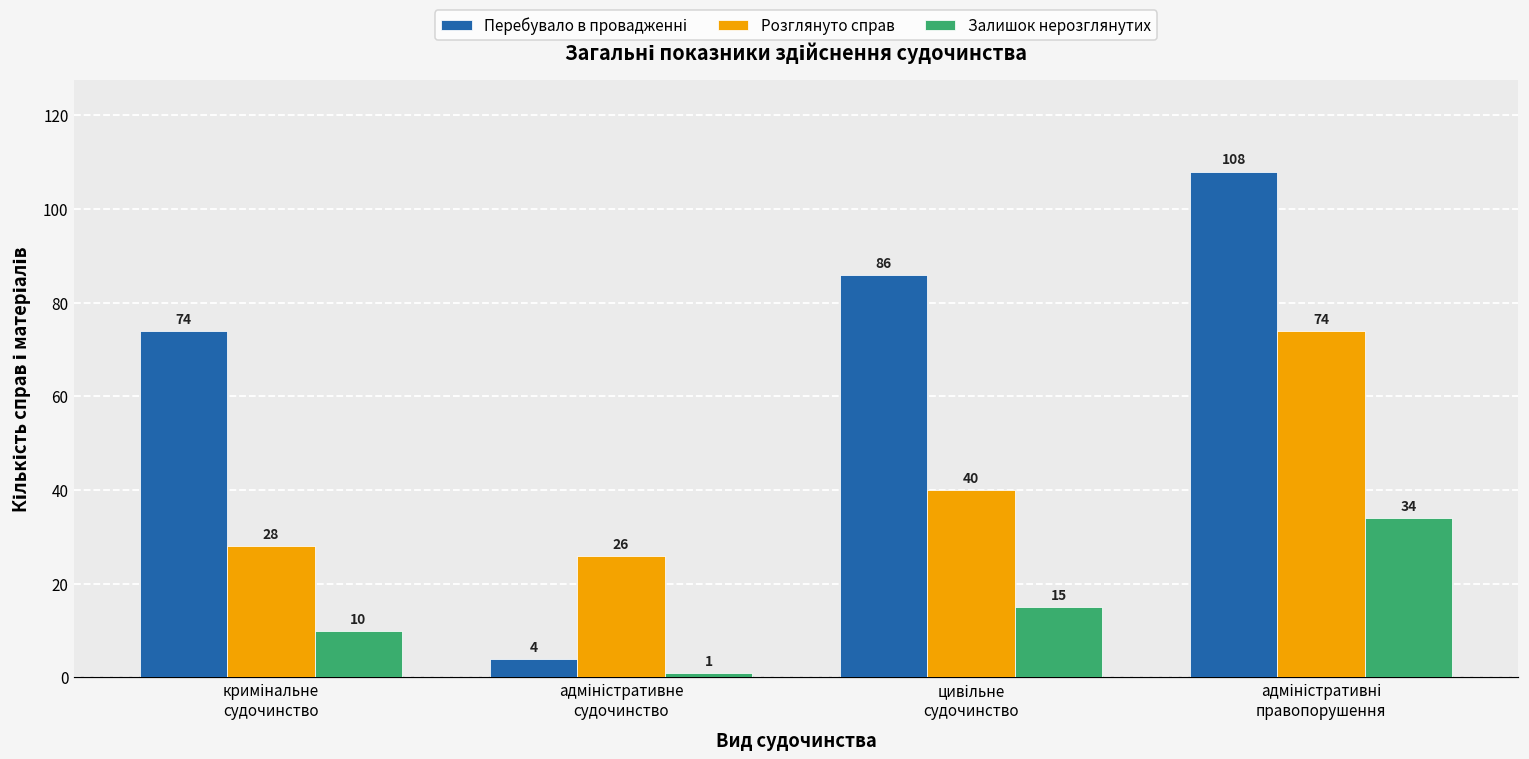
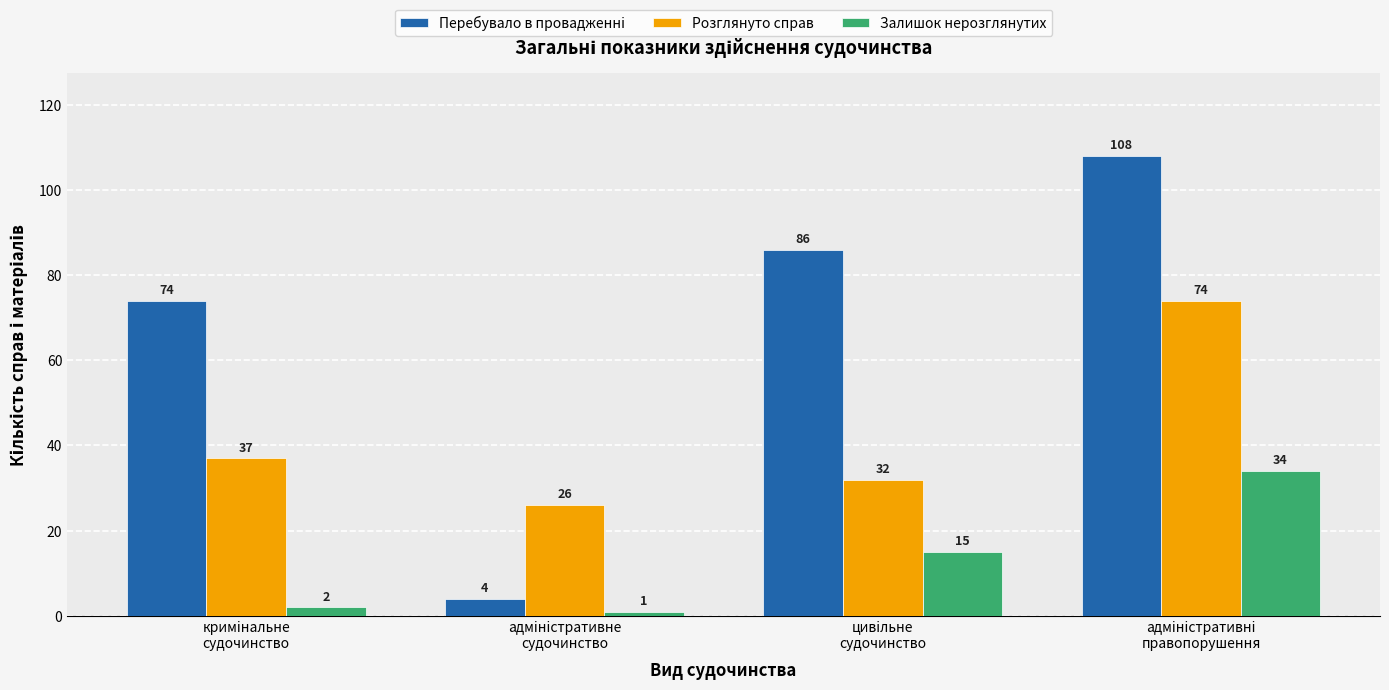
Розглянуто справ, кримінальне судочинство: 28 -> 37
Залишок нерозглянутих, кримінальне судочинство: 10 -> 2
Розглянуто справ, цивільне судочинство: 40 -> 32
